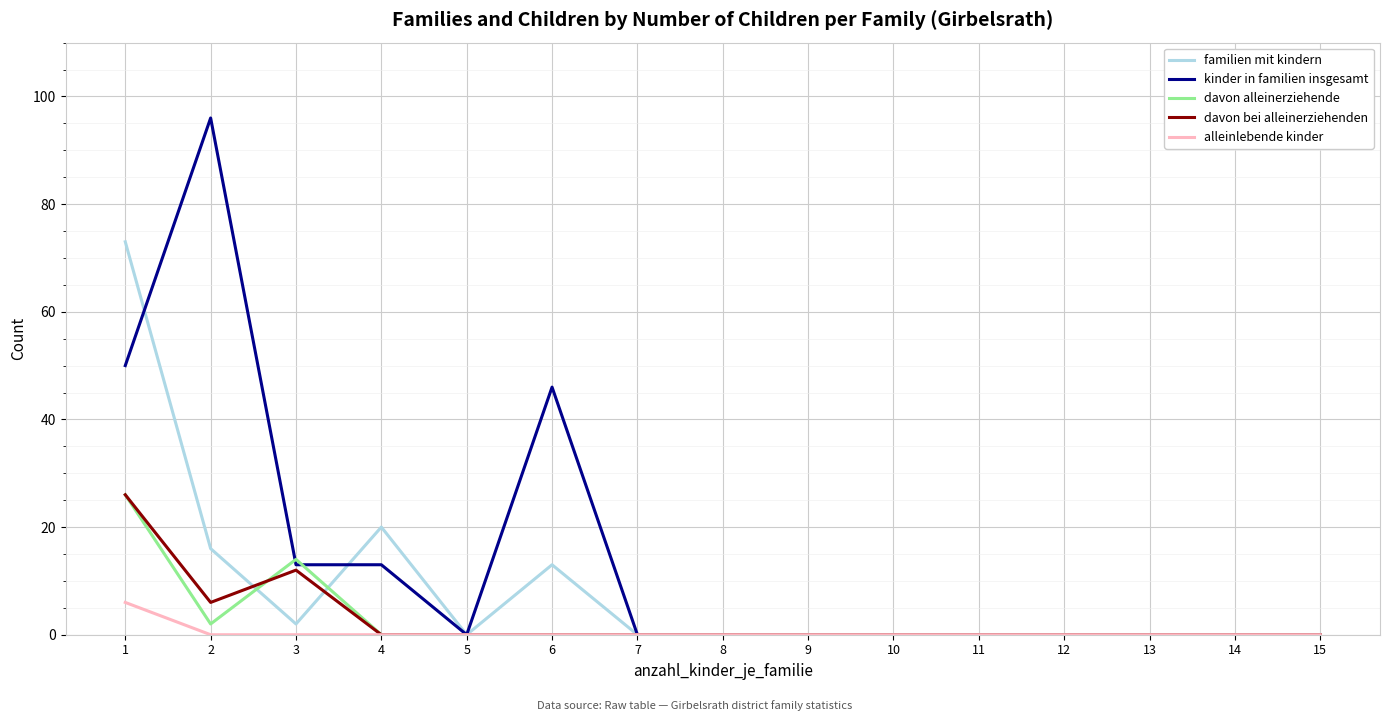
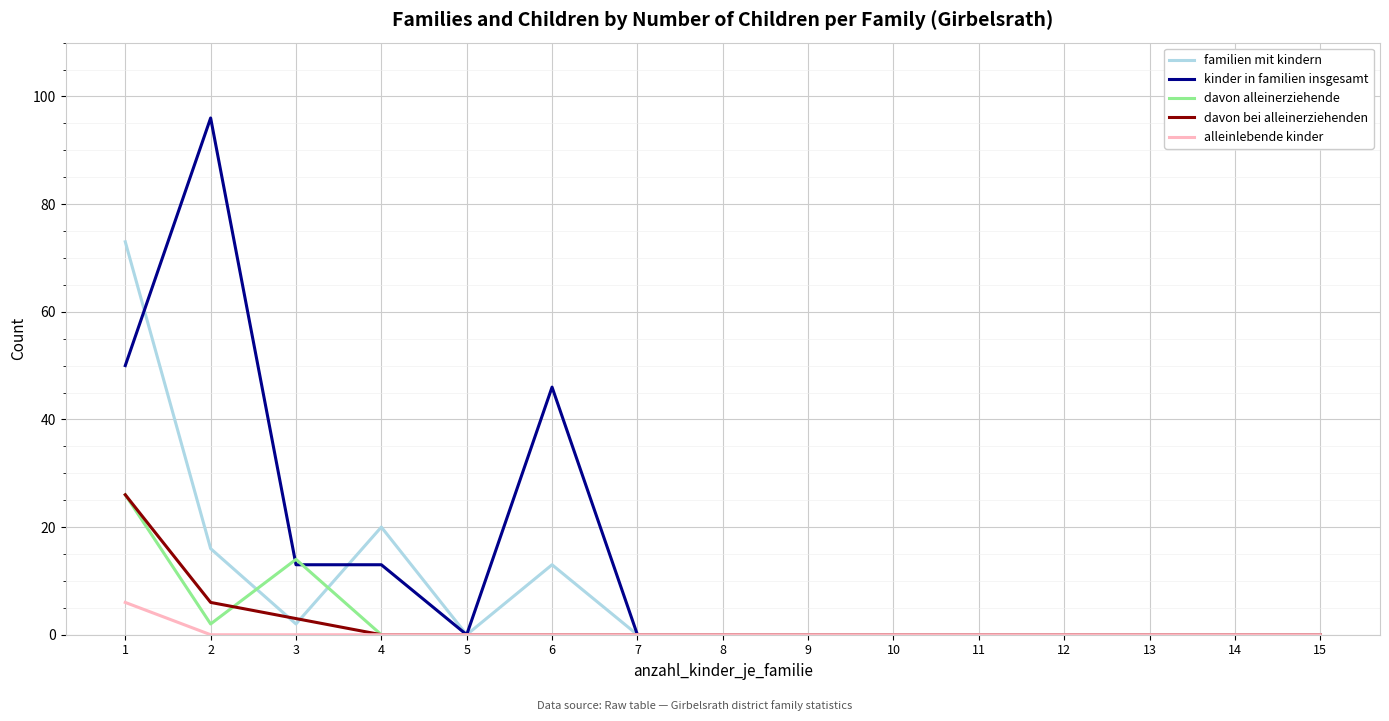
davon bei alleinerziehenden, 3: 12 -> 3
